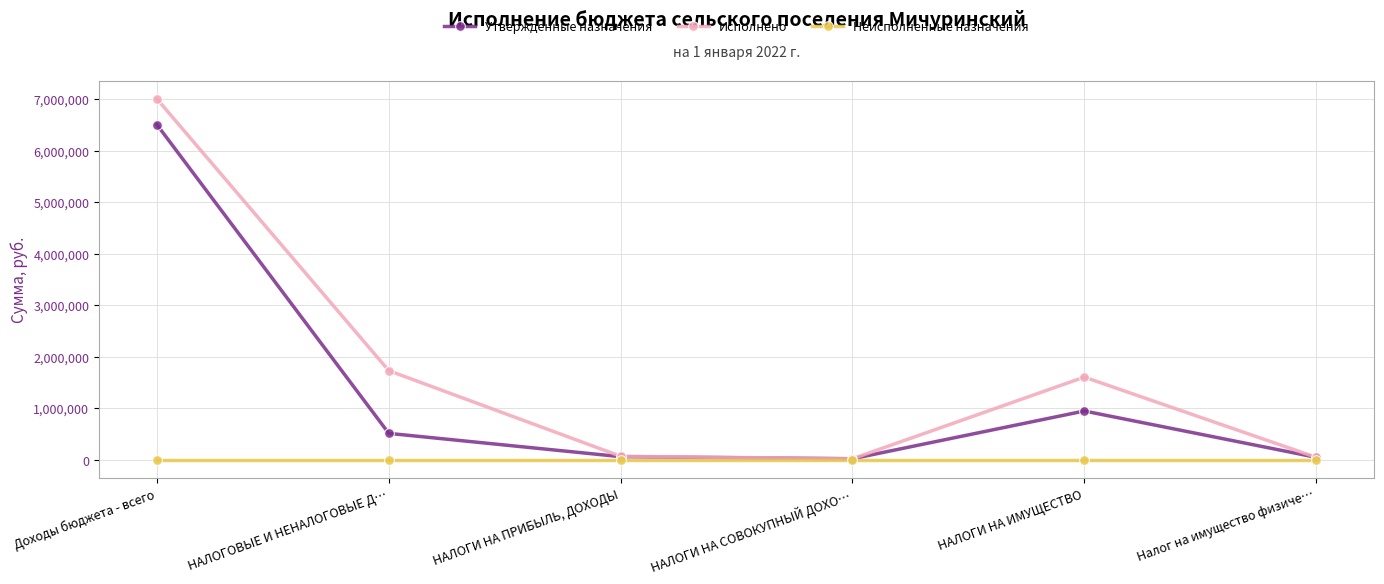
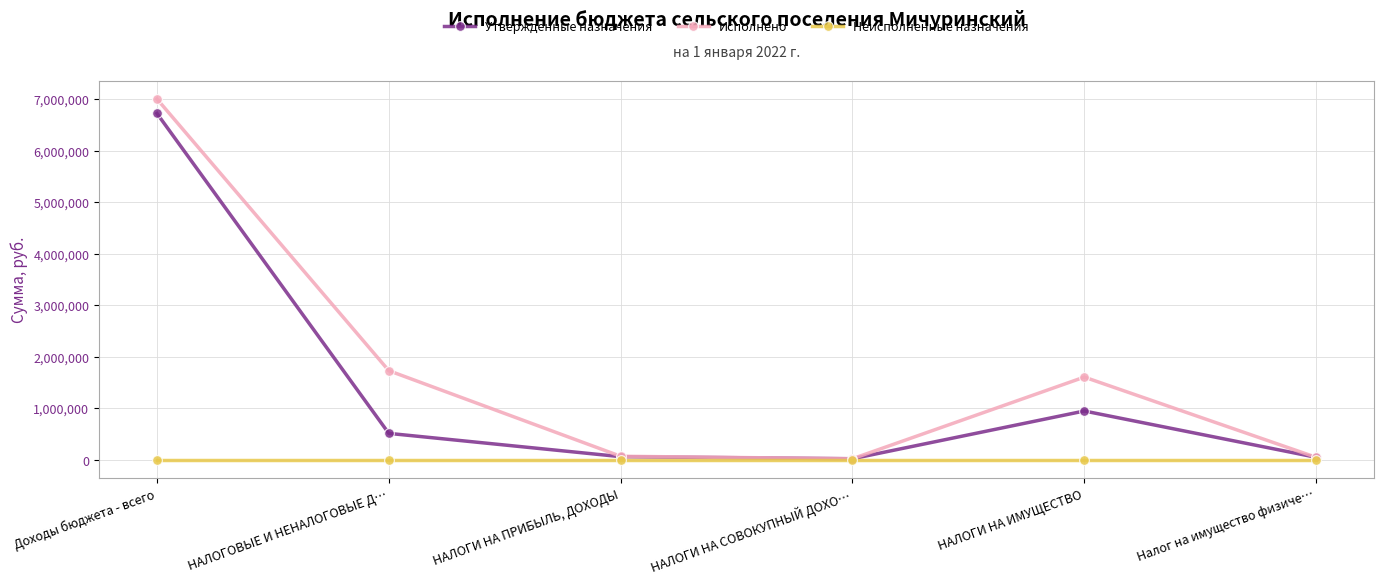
Утвержденные назначения, Доходы бюджета - всего: 6,500,000 -> 6,700,000
